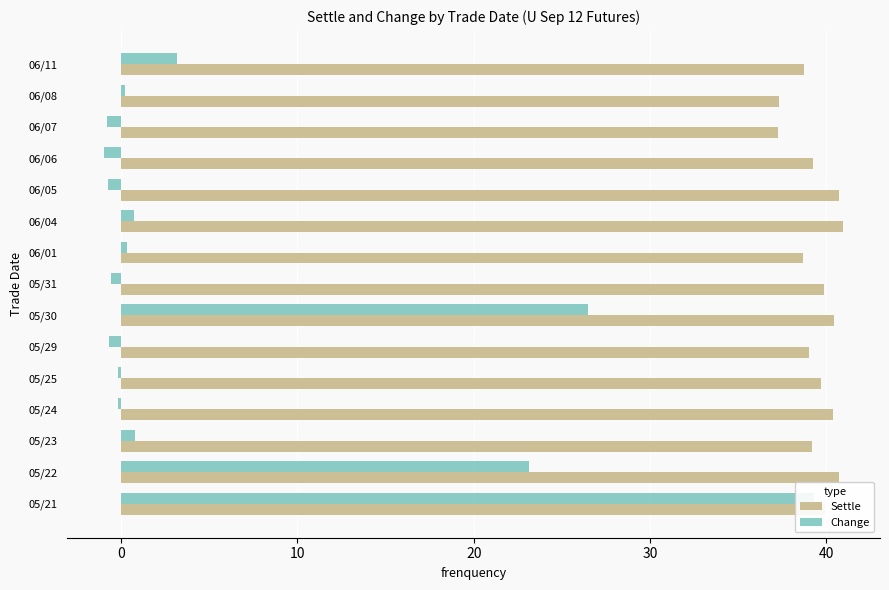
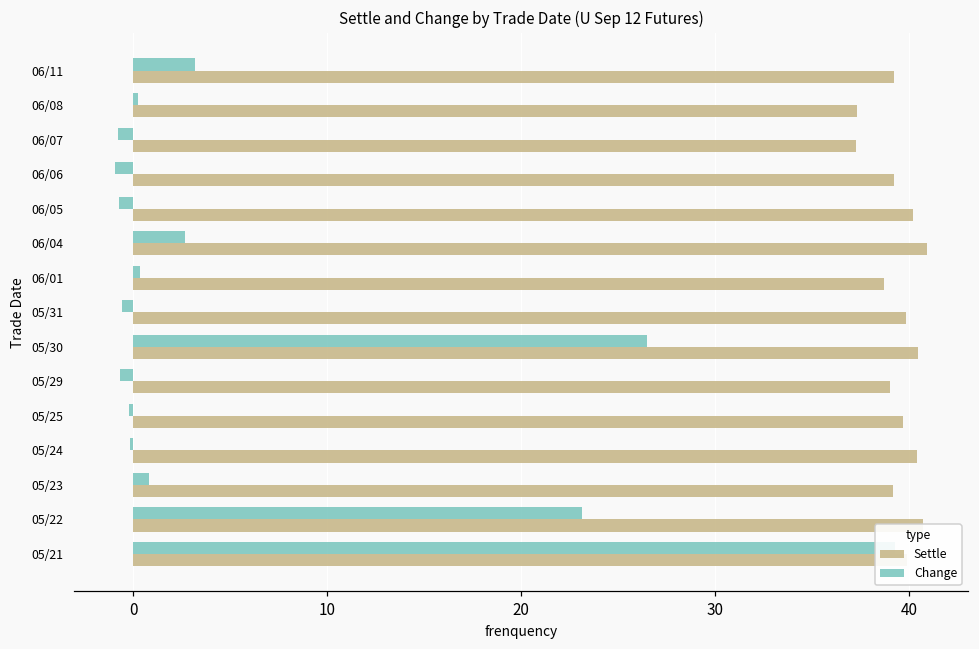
Settle, 06/11: 38.8 -> 39.2
Settle, 06/05: 40.7 -> 40.2
Change, 06/04: 0.8 -> 2.7
